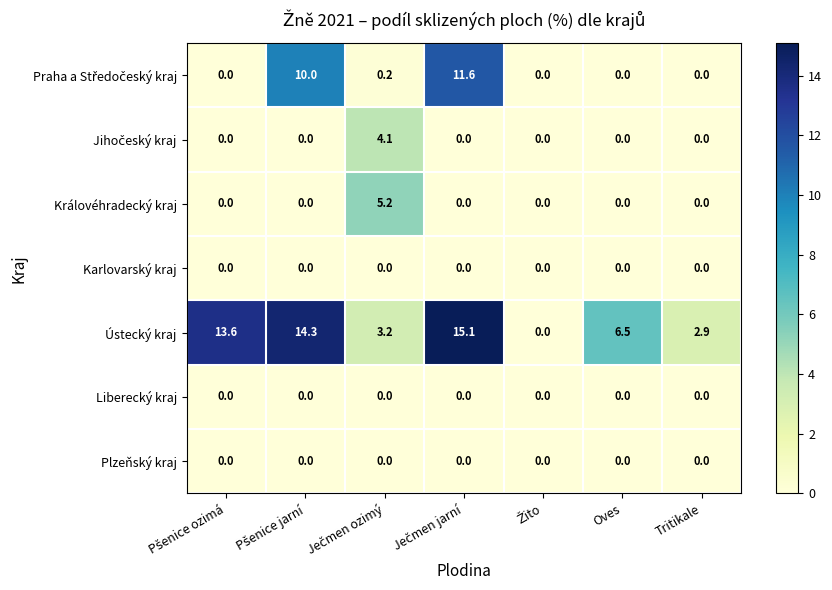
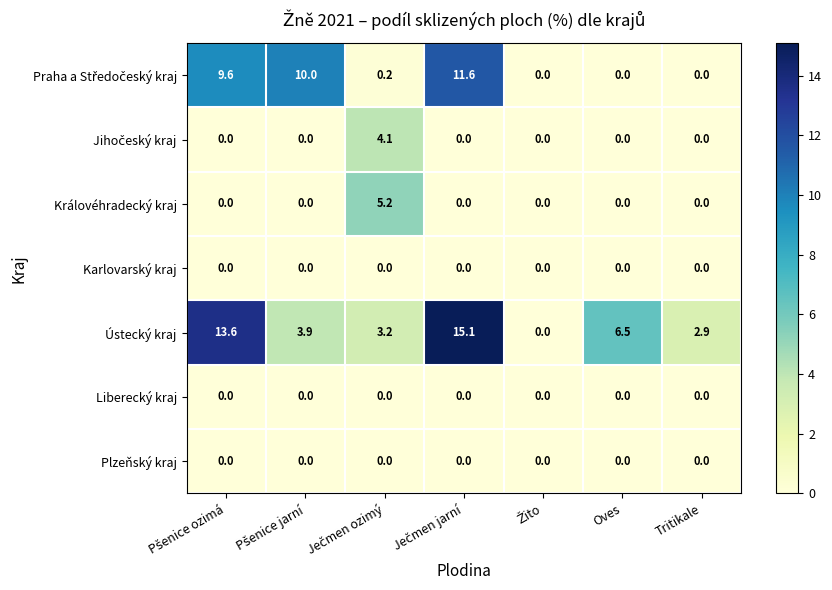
Praha a Středočeský kraj, Pšenice ozimá: 0.0 -> 9.6
Ústecký kraj, Pšenice jarní: 14.3 -> 3.9
